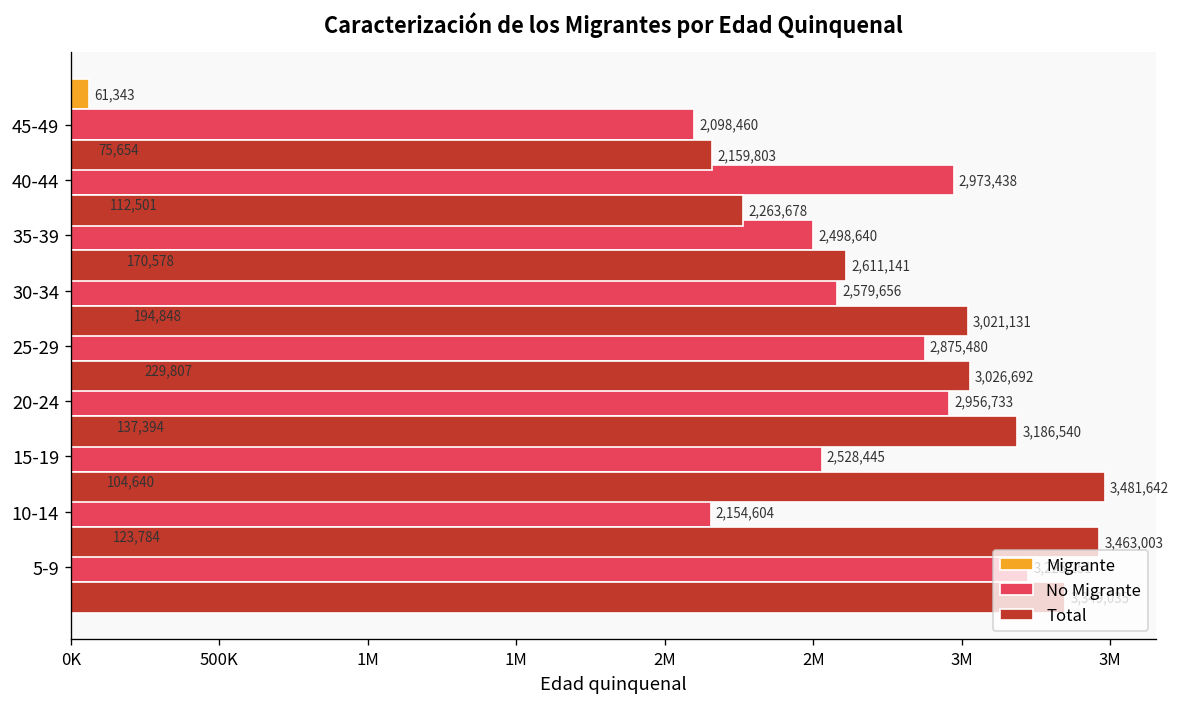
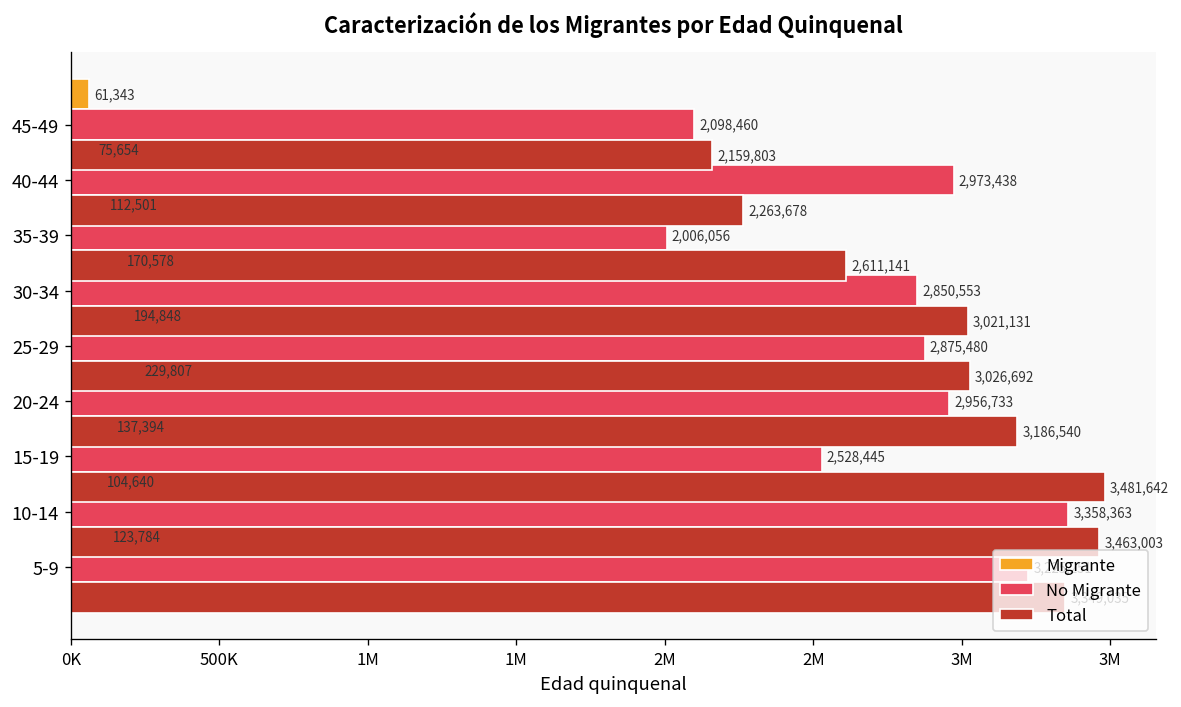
No Migrante, 35-39: 2,498,640 -> 2,006,056
No Migrante, 30-34: 2,579,656 -> 2,850,553
No Migrante, 10-14: 2,154,604 -> 3,358,363
